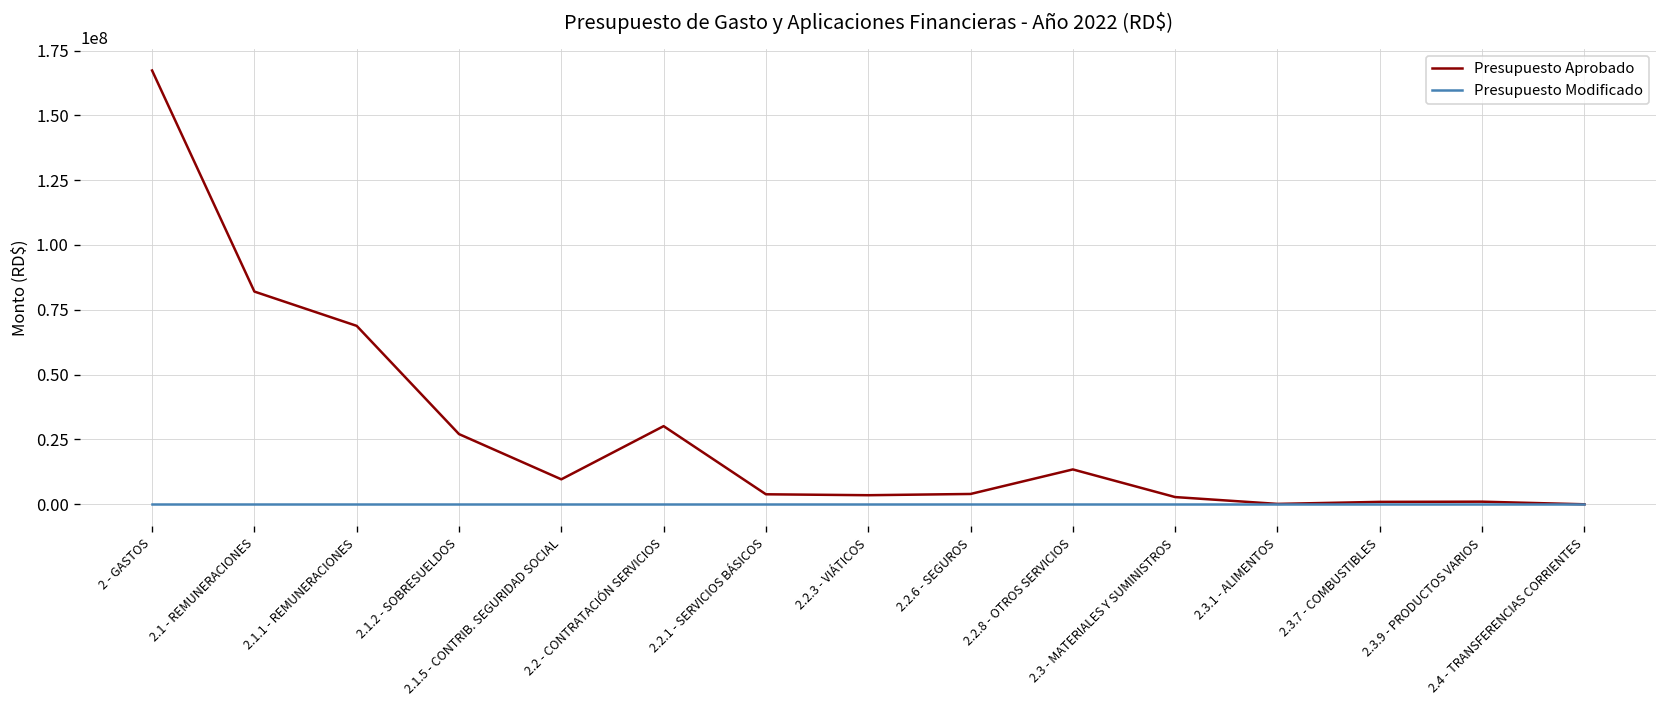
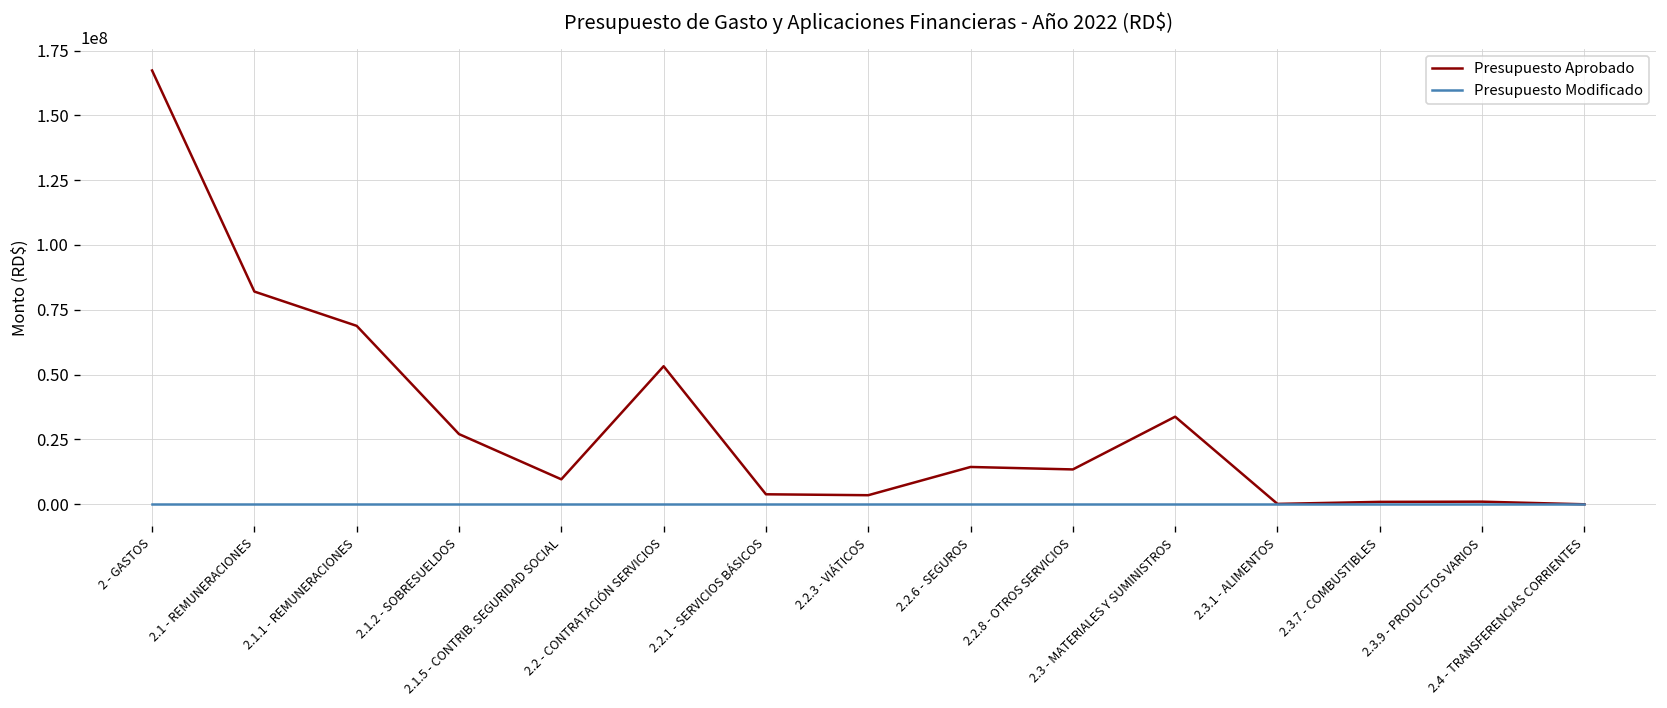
Presupuesto Aprobado, 2.2 - CONTRATACIÓN SERVICIOS: 30000000 -> 53000000
Presupuesto Aprobado, 2.2.6 - SEGUROS: 4000000 -> 14000000
Presupuesto Aprobado, 2.3 - MATERIALES Y SUMINISTROS: 3000000 -> 34000000
